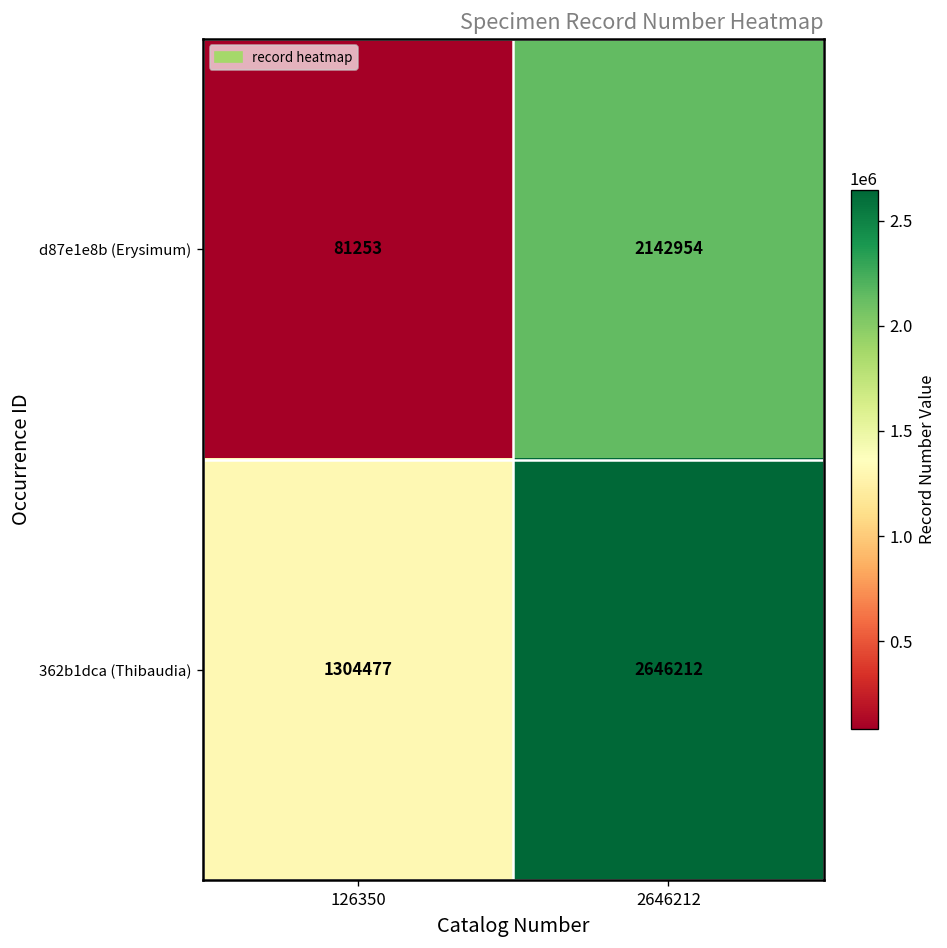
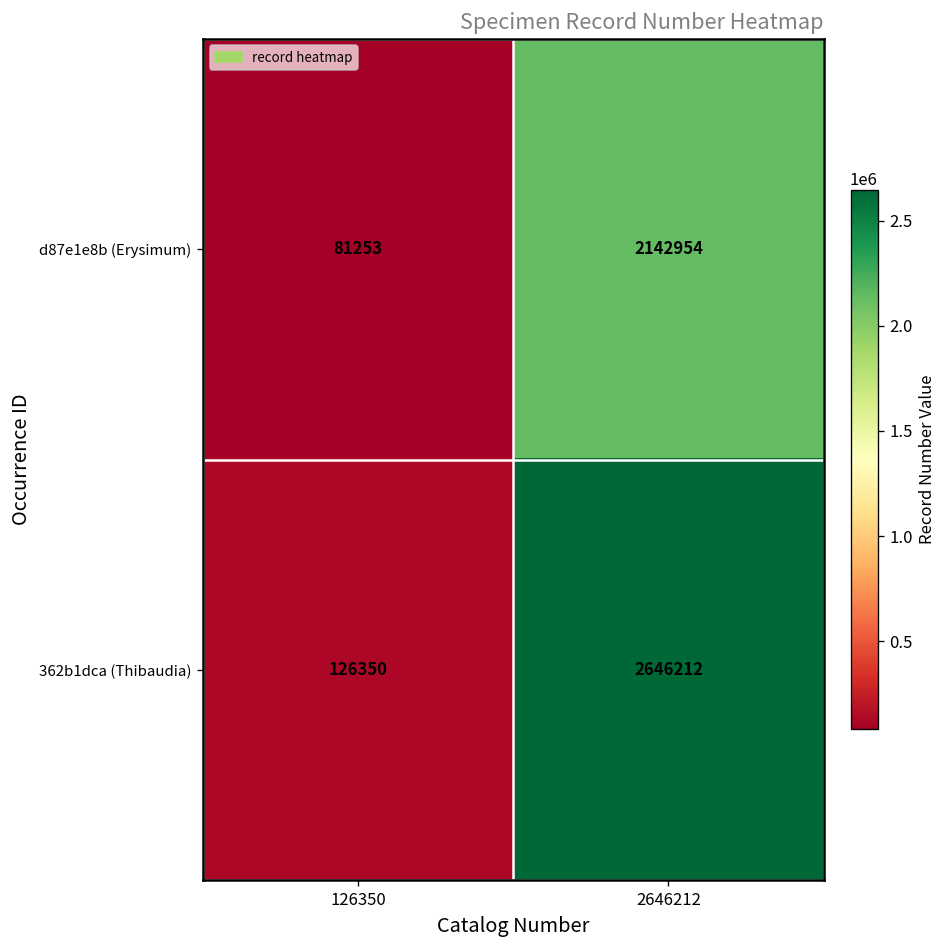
362b1dca (Thibaudia), 126350: 1304477 -> 126350
